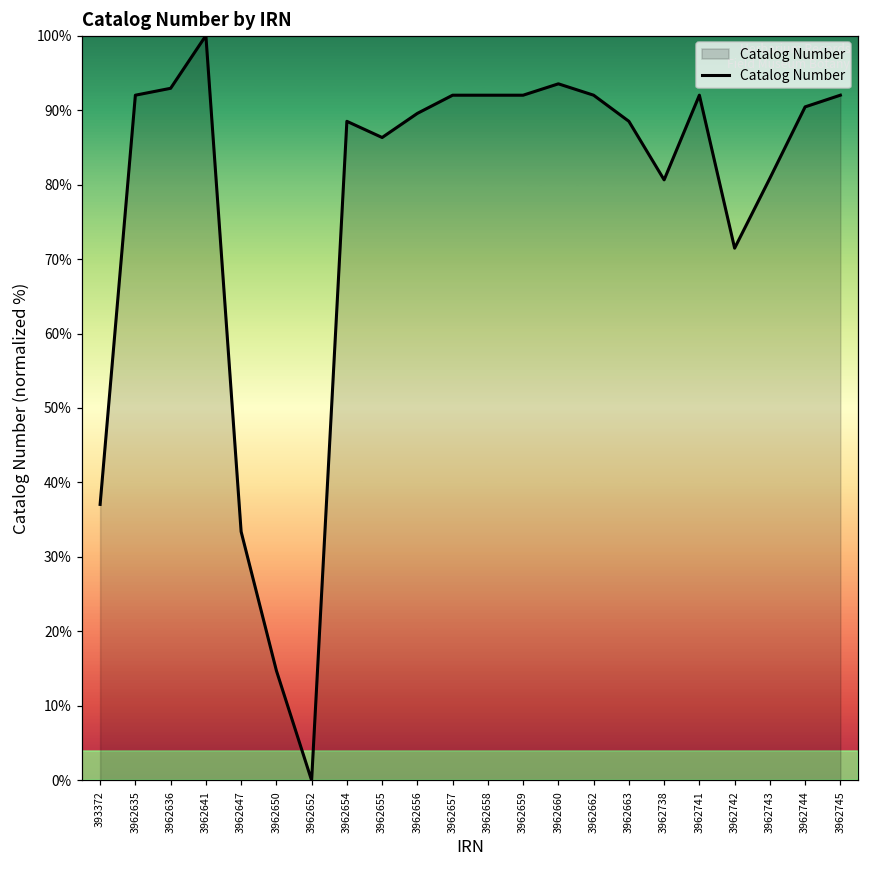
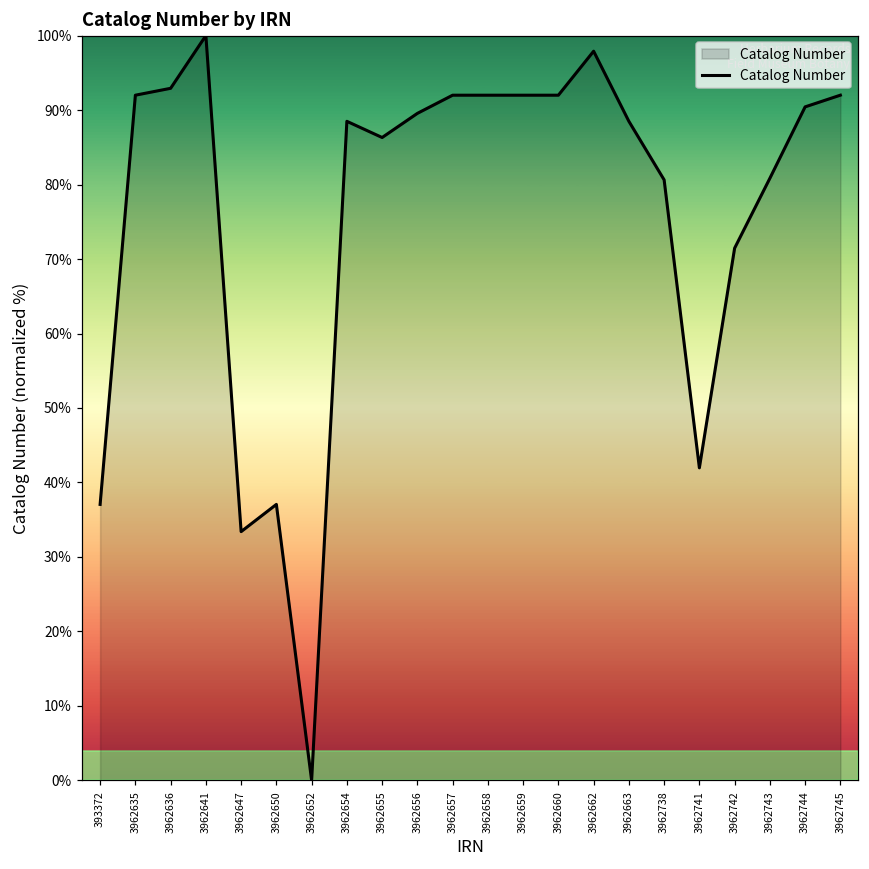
3962650: 15% -> 37%
3962660: 94% -> 92%
3962662: 92% -> 98%
3962741: 92% -> 42%
